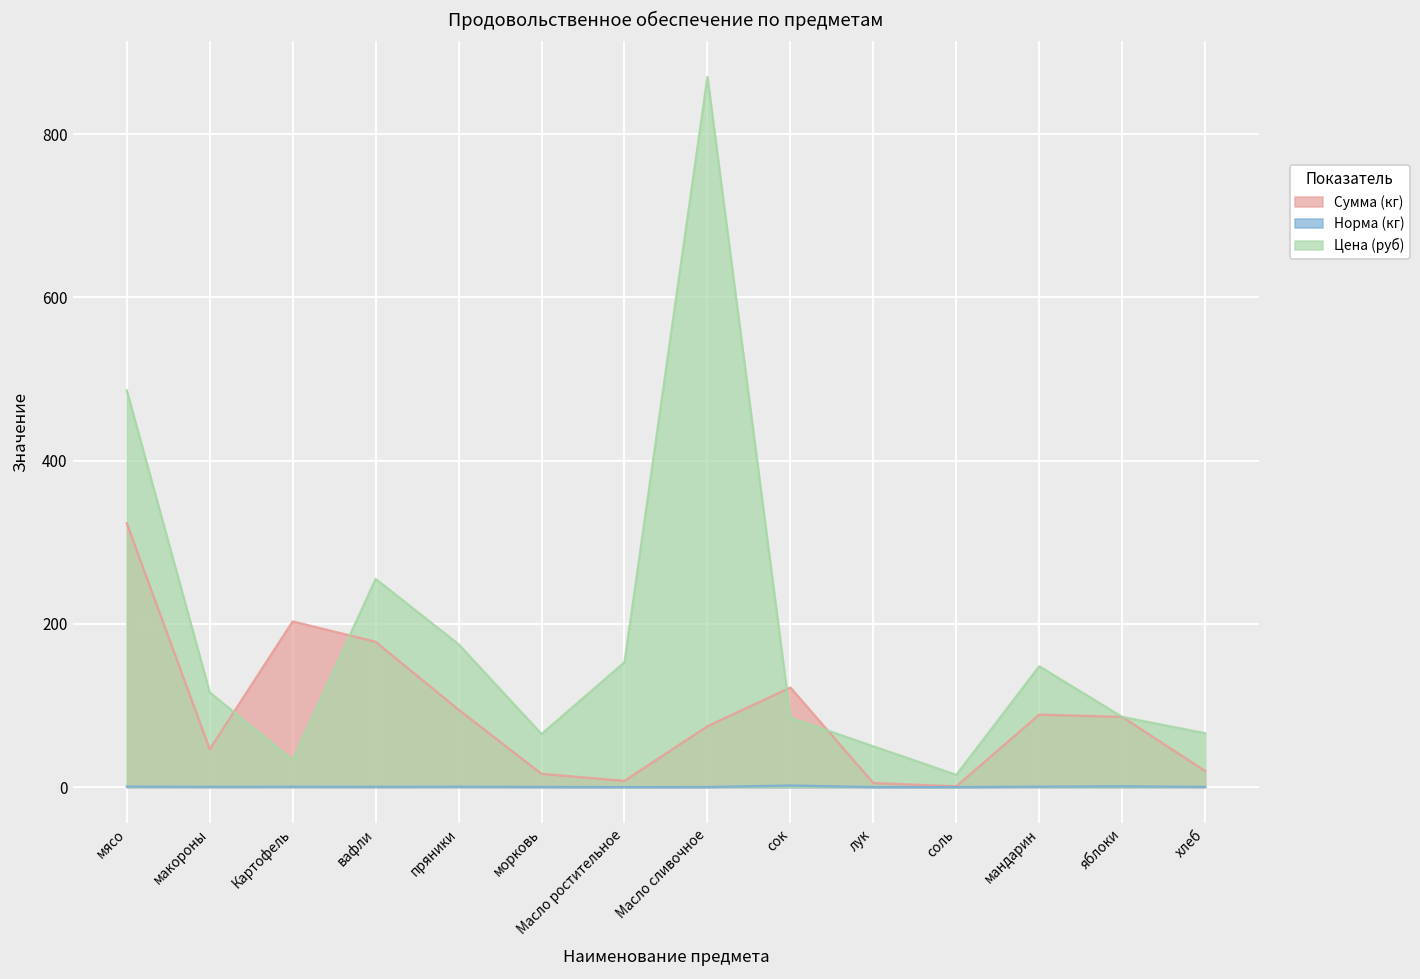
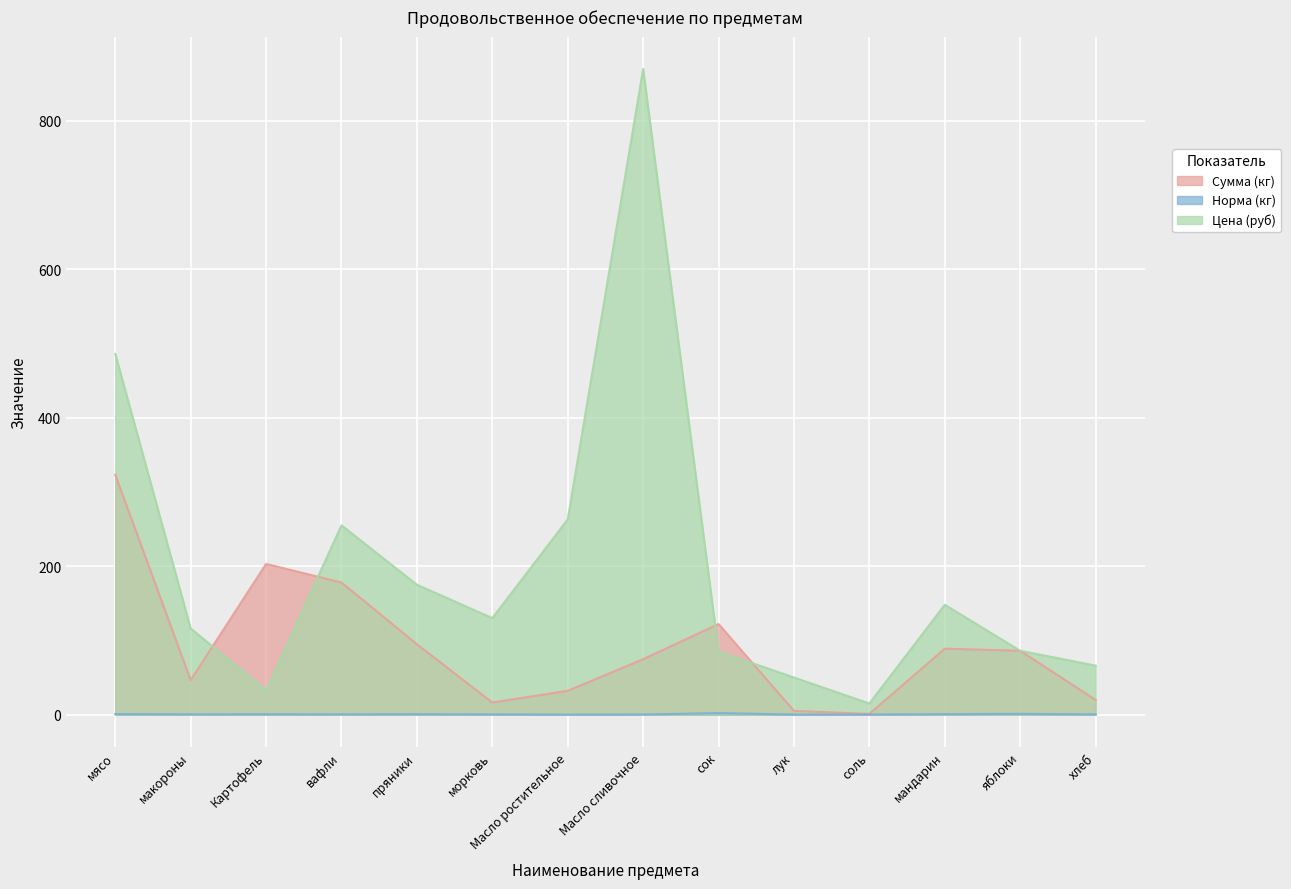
Цена (руб), морковь: 70 -> 130
Сумма (кг), Масло ростительное: 10 -> 30
Цена (руб), Масло ростительное: 150 -> 260
